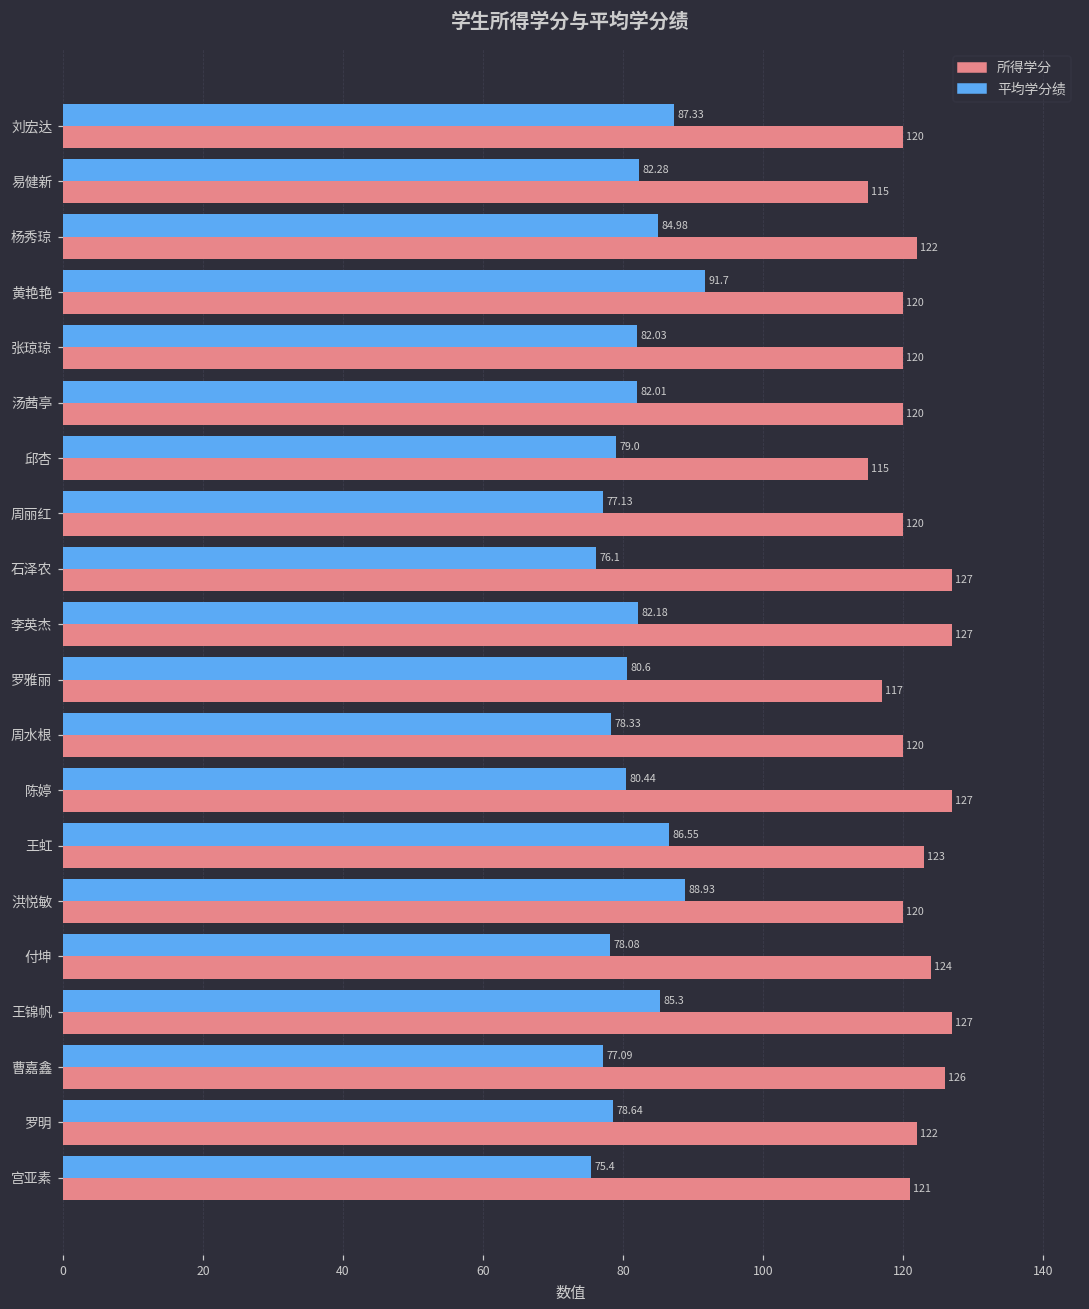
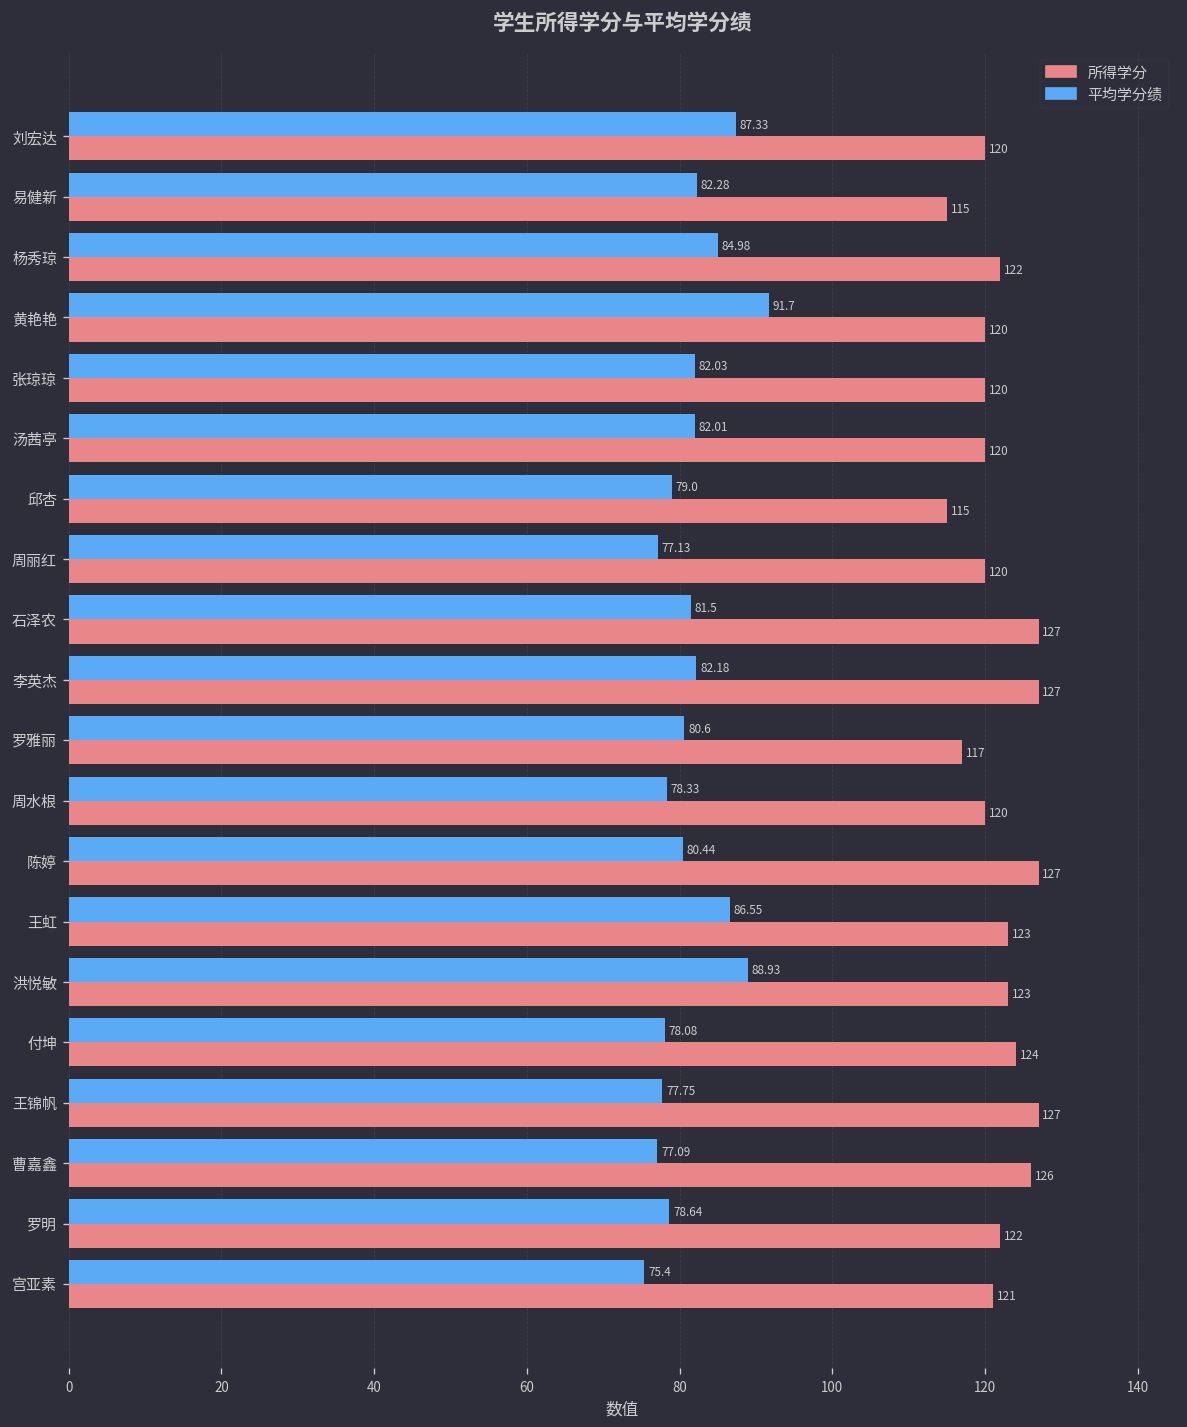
平均学分绩, 石泽农: 76.1 -> 81.5
所得学分, 洪悦敏: 120 -> 123
平均学分绩, 王锦帆: 85.3 -> 77.75
